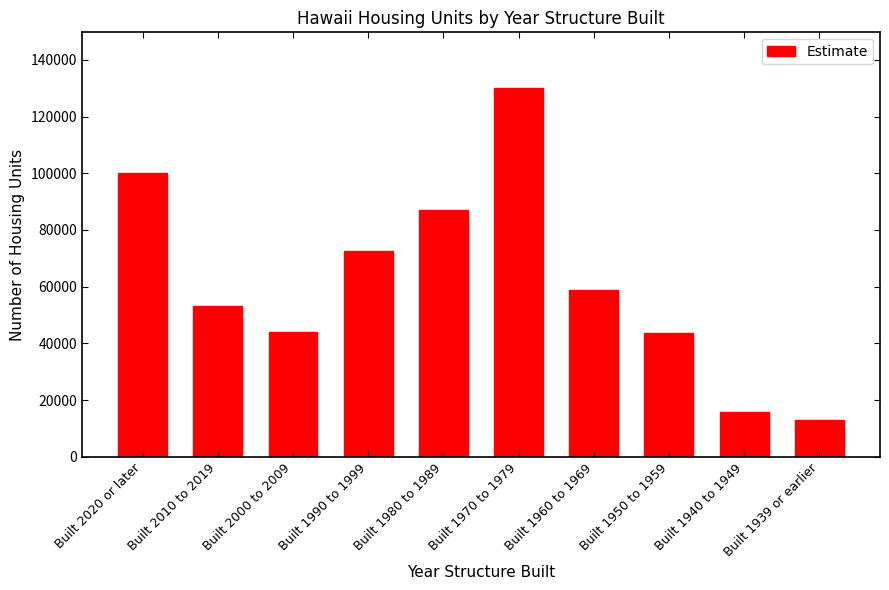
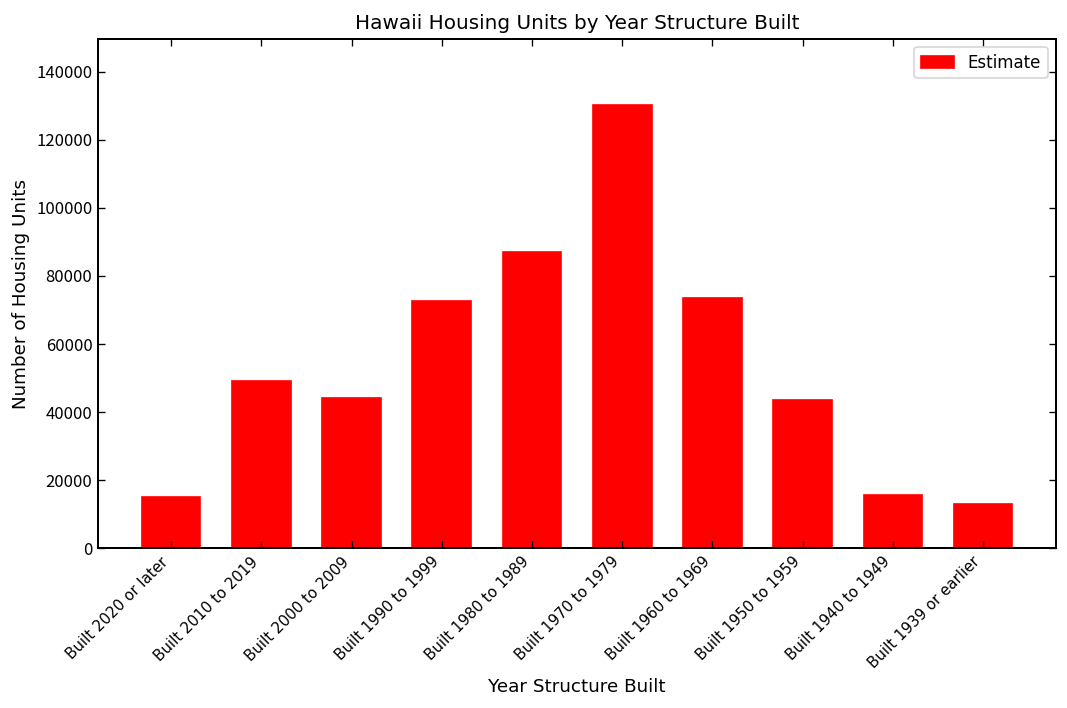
Built 2020 or later: 100000 -> 15000
Built 2010 to 2019: 53000 -> 49000
Built 1960 to 1969: 59000 -> 74000
